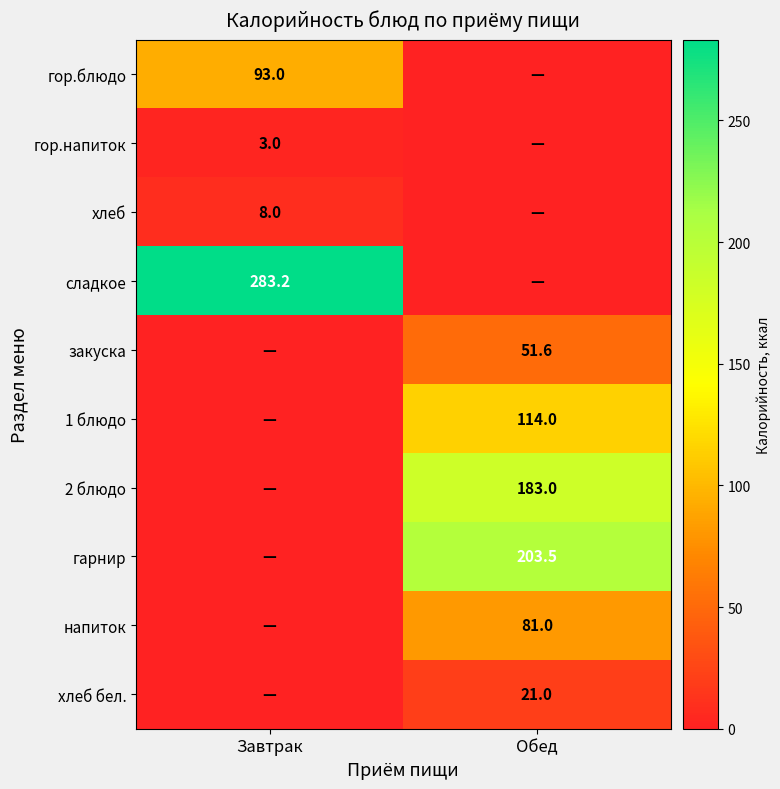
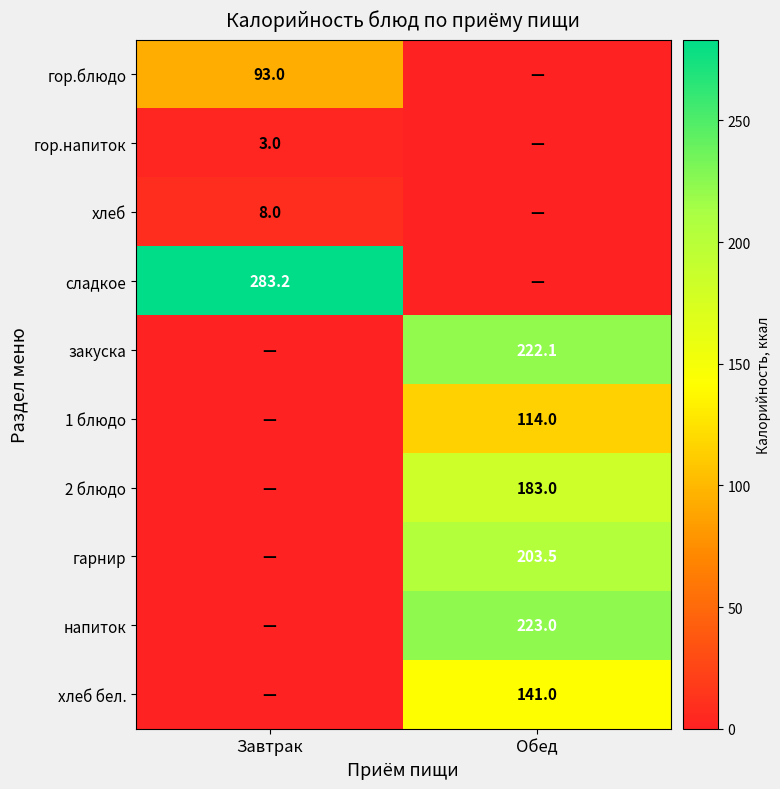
закуска, Обед: 51.6 -> 222.1
напиток, Обед: 81.0 -> 223.0
хлеб бел., Обед: 21.0 -> 141.0
